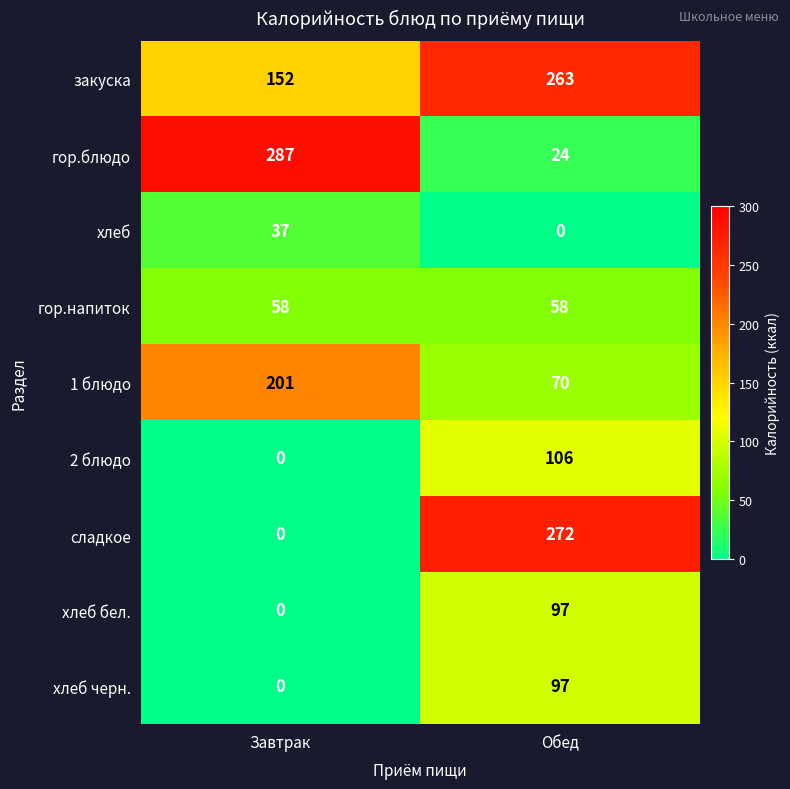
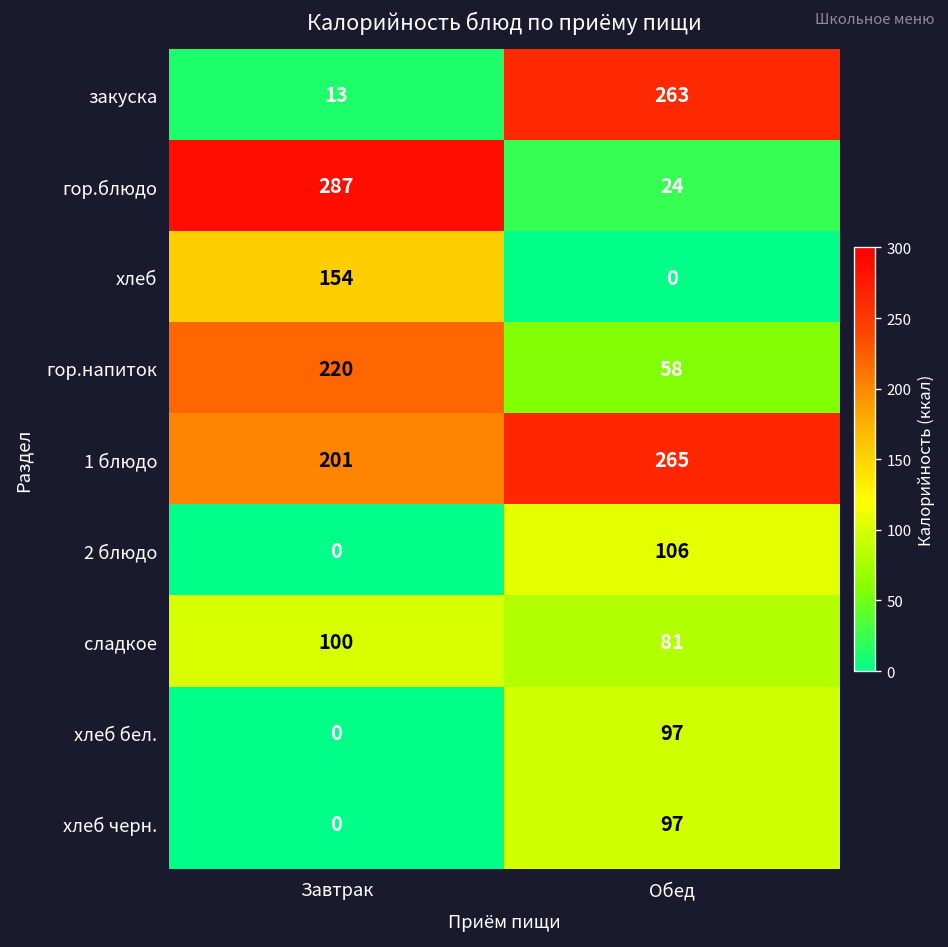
закуска, Завтрак: 152 -> 13
хлеб, Завтрак: 37 -> 154
гор.напиток, Завтрак: 58 -> 220
1 блюдо, Обед: 70 -> 265
сладкое, Завтрак: 0 -> 100
сладкое, Обед: 272 -> 81
